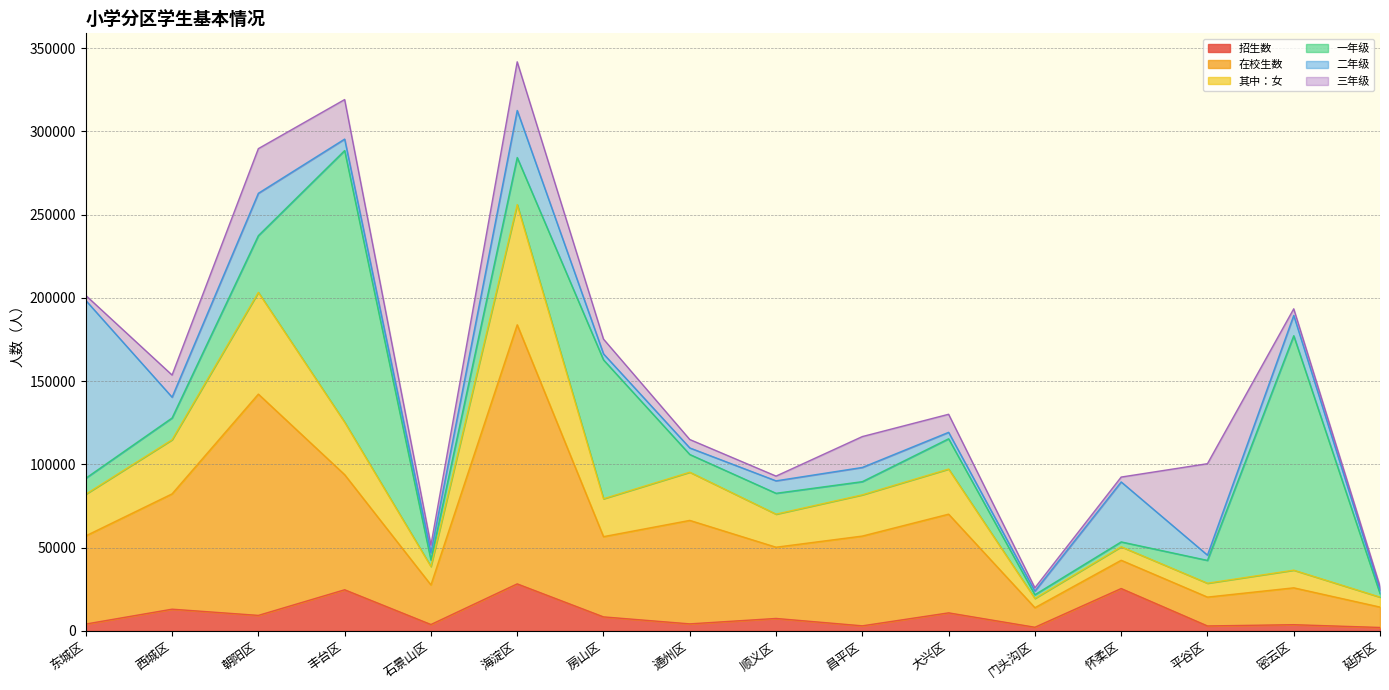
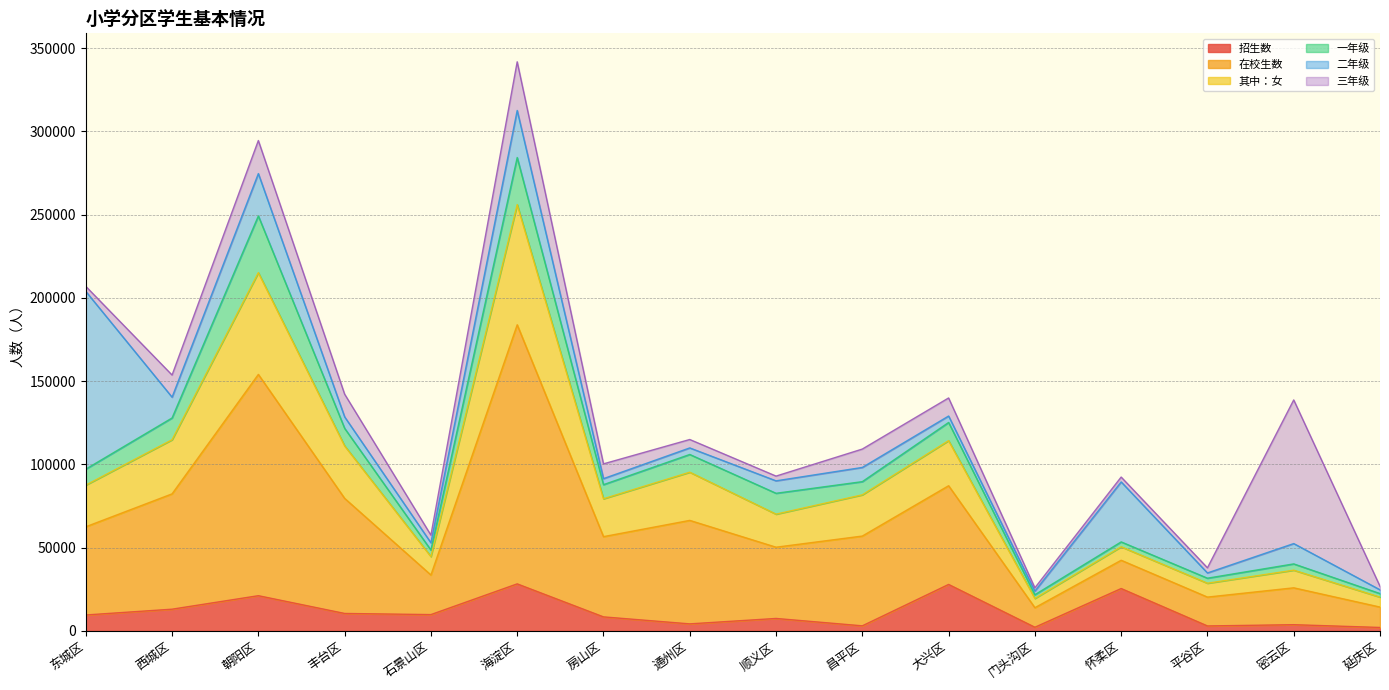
招生数, 东城区: 4000 -> 10000
招生数, 朝阳区: 9000 -> 21000
三年级, 朝阳区: 27000 -> 20000
招生数, 丰台区: 25000 -> 11000
一年级, 丰台区: 163000 -> 11000
三年级, 丰台区: 24000 -> 14000
招生数, 石景山区: 4000 -> 10000
一年级, 房山区: 83000 -> 8000
三年级, 昌平区: 19000 -> 11000
招生数, 大兴区: 11000 -> 28000
一年级, 大兴区: 18000 -> 11000
一年级, 平谷区: 14000 -> 3000
三年级, 平谷区: 55000 -> 3000
一年级, 密云区: 141000 -> 4000
三年级, 密云区: 4000 -> 86000
